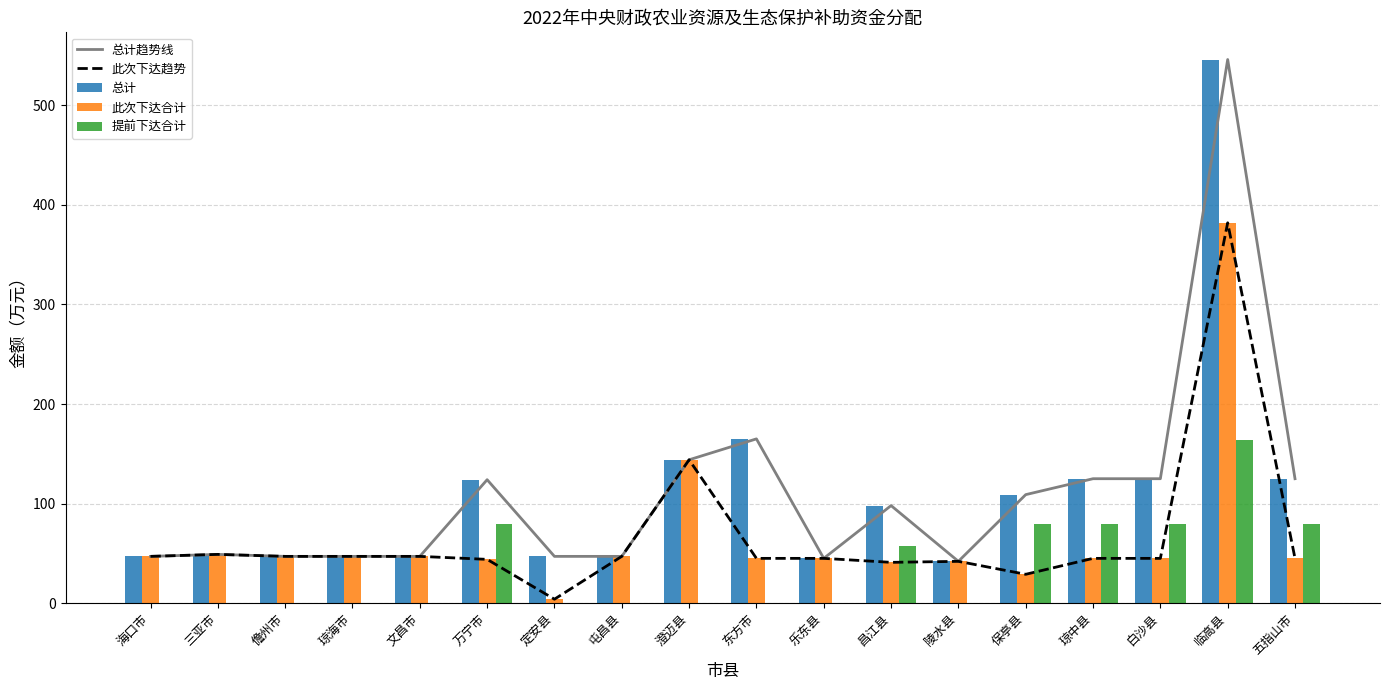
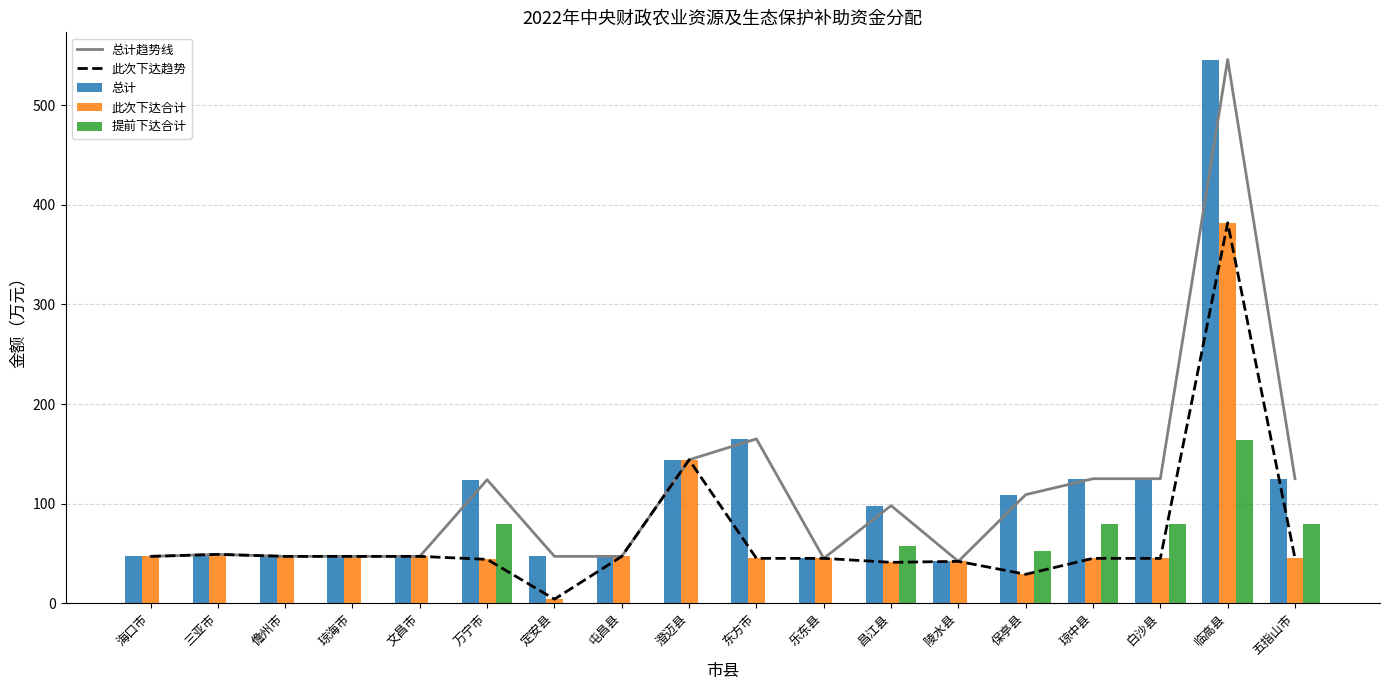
提前下达合计, 保亭县: 80 -> 50
